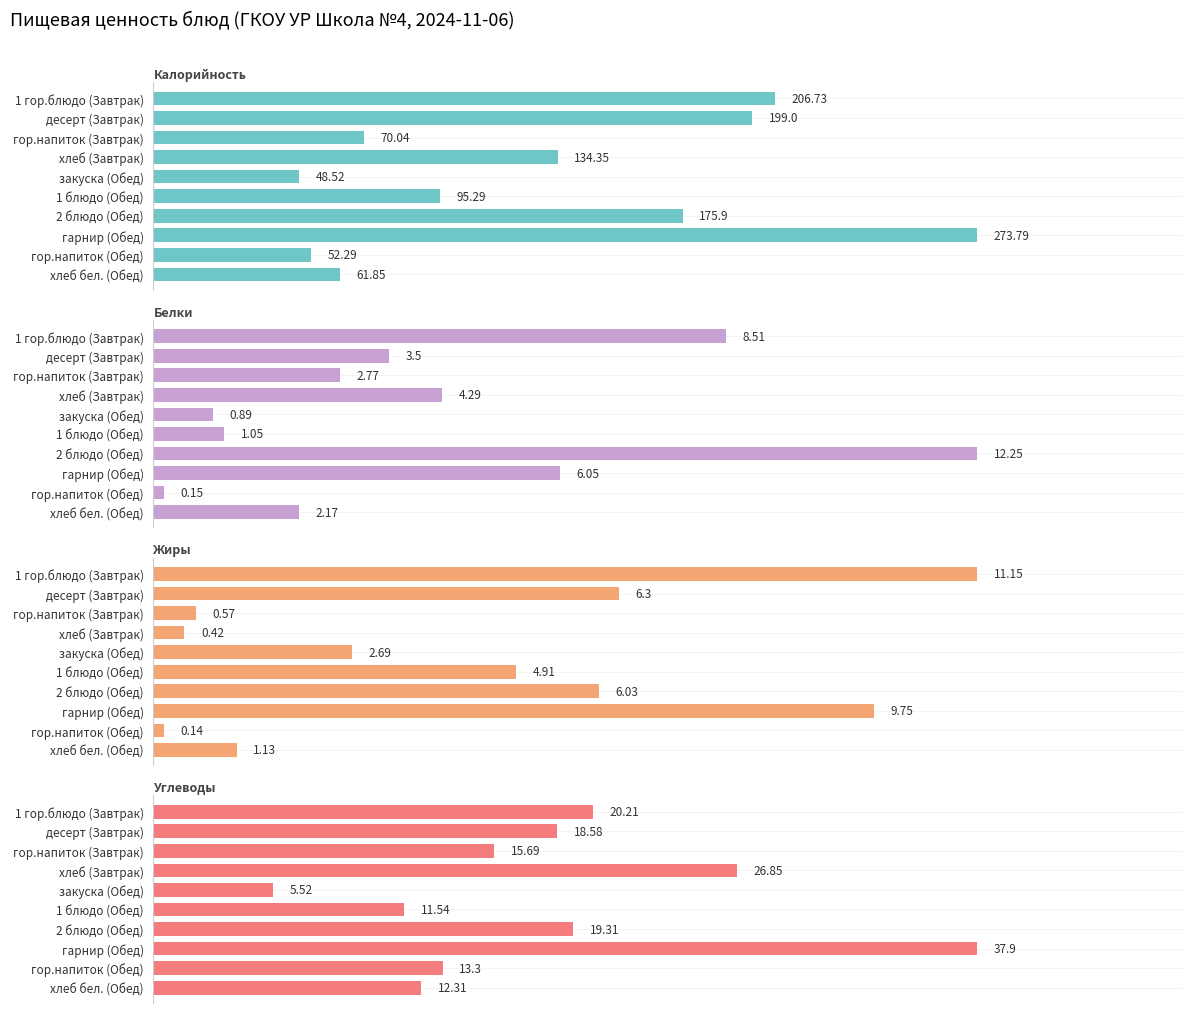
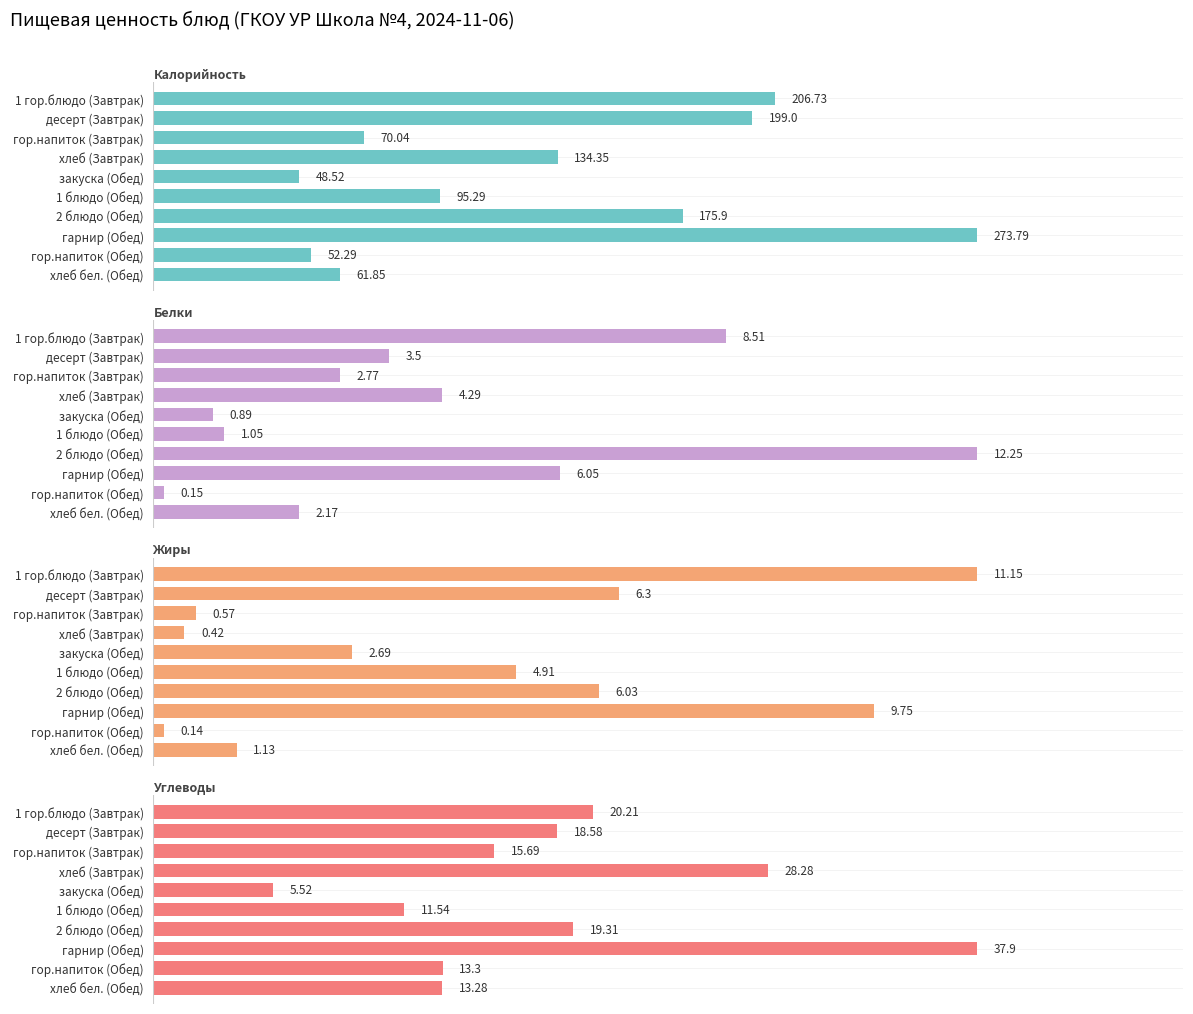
Углеводы, хлеб (Завтрак): 26.85 -> 28.28
Углеводы, хлеб бел. (Обед): 12.31 -> 13.28
